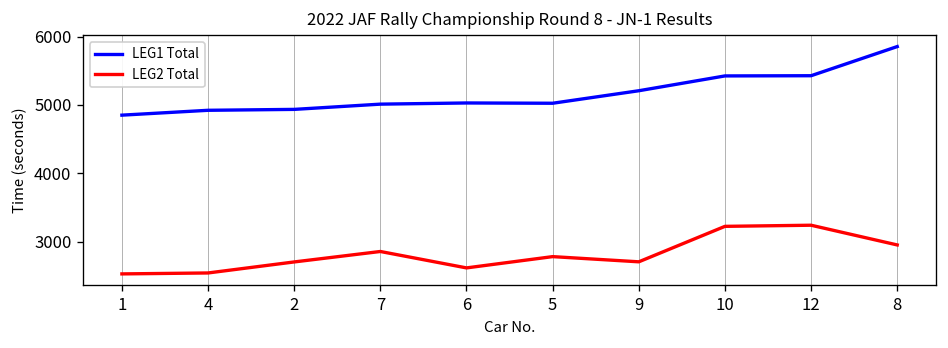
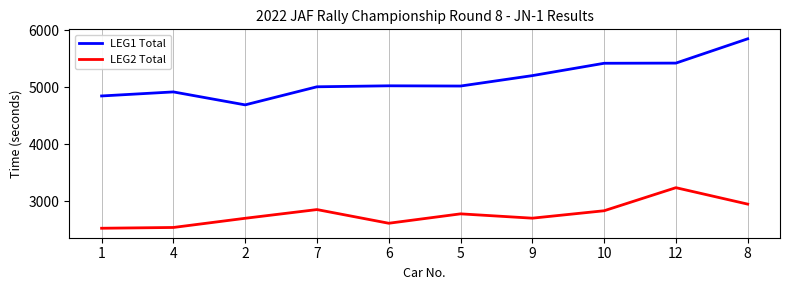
LEG1 Total, 2: 4900 -> 4700
LEG2 Total, 10: 3200 -> 2800
